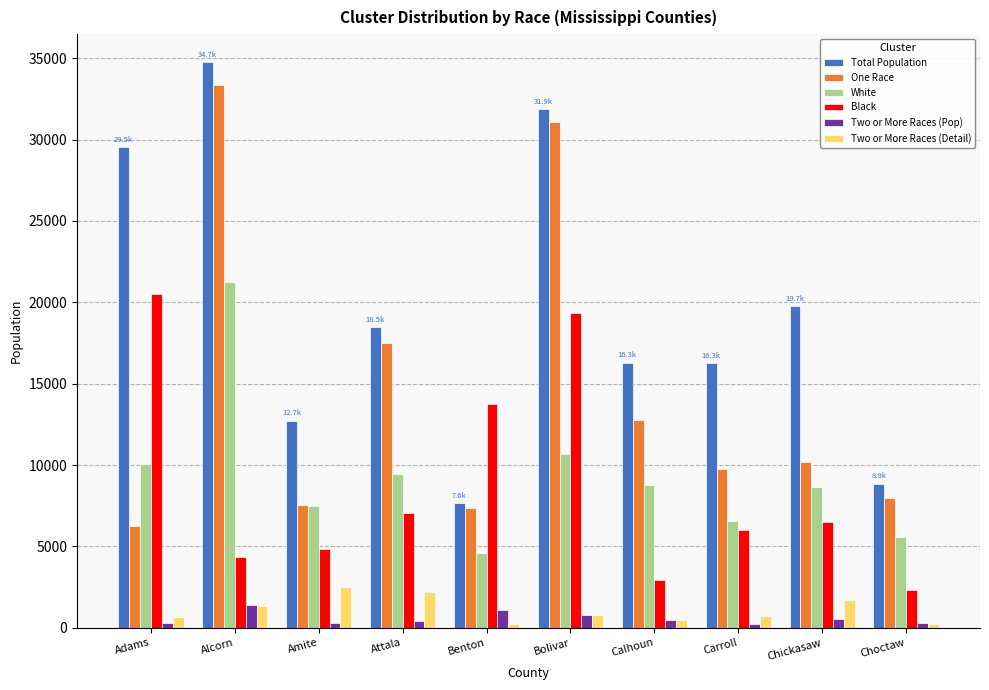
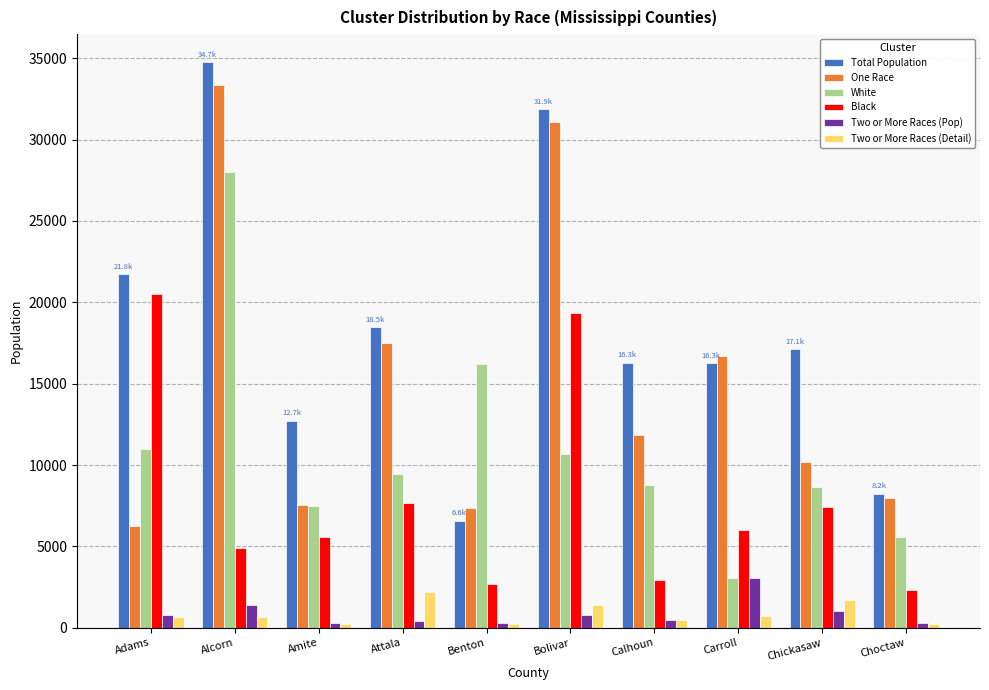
Total Population, Adams: 29.5k -> 21.8k
White, Adams: 10000 -> 11000
Two or More Races (Pop), Adams: 300 -> 800
White, Alcorn: 21300 -> 28000
Black, Alcorn: 4300 -> 4900
Two or More Races (Detail), Alcorn: 1300 -> 600
Black, Amite: 4900 -> 5600
Two or More Races (Detail), Amite: 2500 -> 200
Black, Attala: 7100 -> 7700
Total Population, Benton: 7.6k -> 6.6k
White, Benton: 4600 -> 16200
Black, Benton: 13800 -> 2700
Two or More Races (Pop), Benton: 1100 -> 300
Two or More Races (Detail), Bolivar: 800 -> 1400
One Race, Calhoun: 12800 -> 11900
One Race, Carroll: 9700 -> 16700
White, Carroll: 6500 -> 3000
Two or More Races (Pop), Carroll: 300 -> 3000
Total Population, Chickasaw: 19.7k -> 17.1k
Black, Chickasaw: 6500 -> 7400
Two or More Races (Pop), Chickasaw: 500 -> 1000
Total Population, Choctaw: 8.9k -> 8.2k
